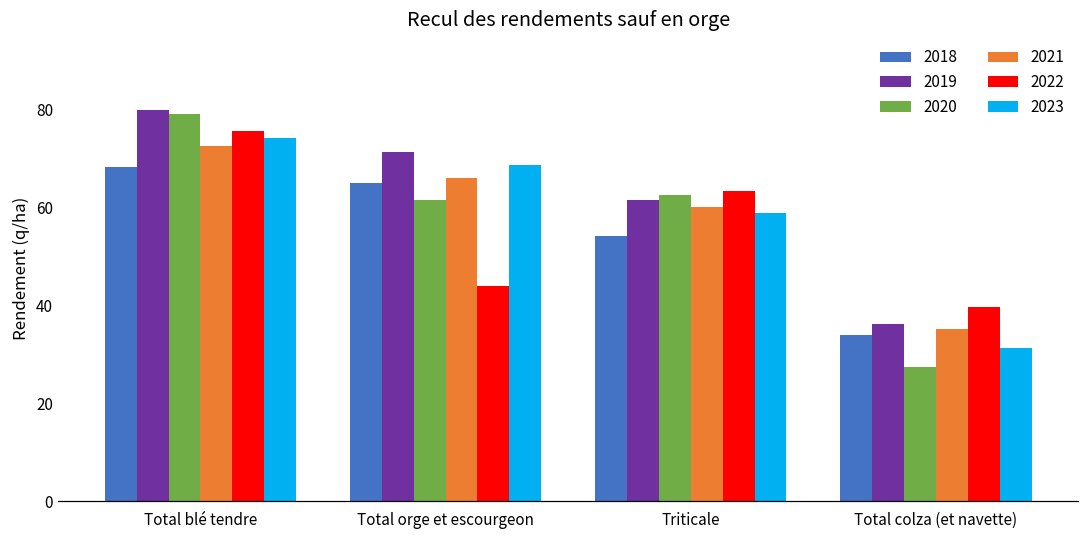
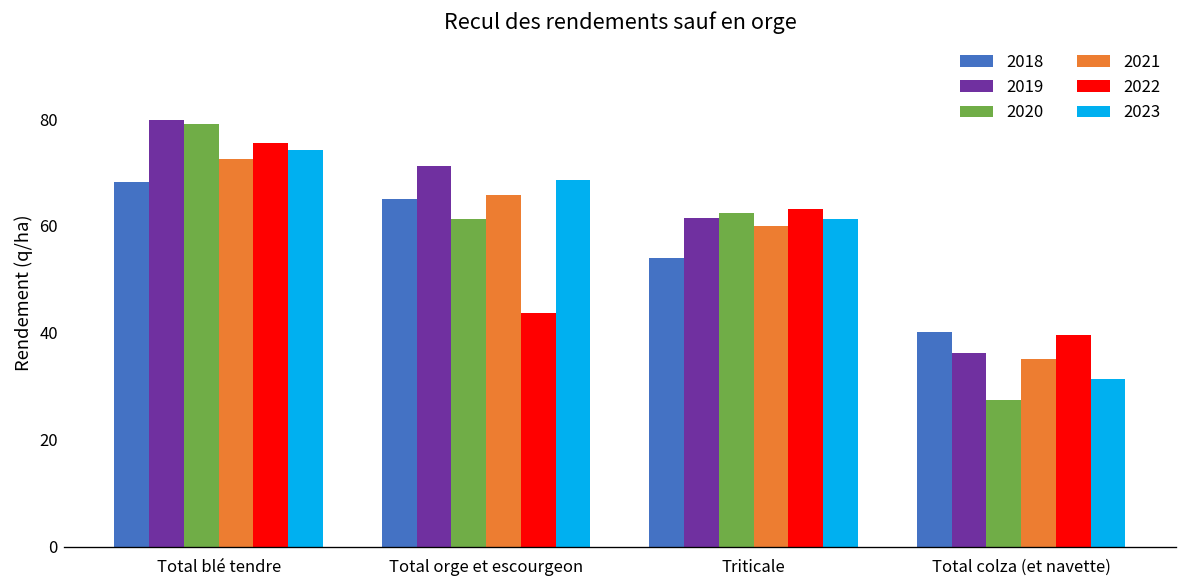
2023, Triticale: 59 -> 61
2018, Total colza (et navette): 34 -> 40
